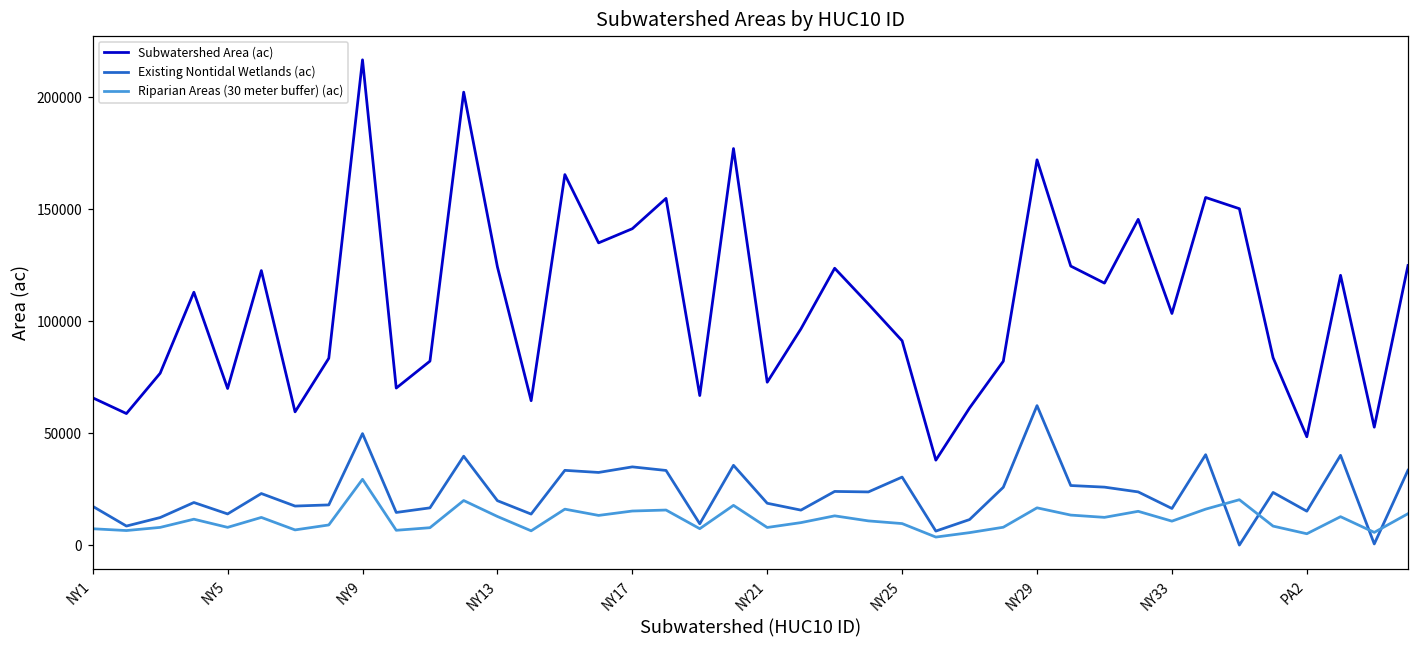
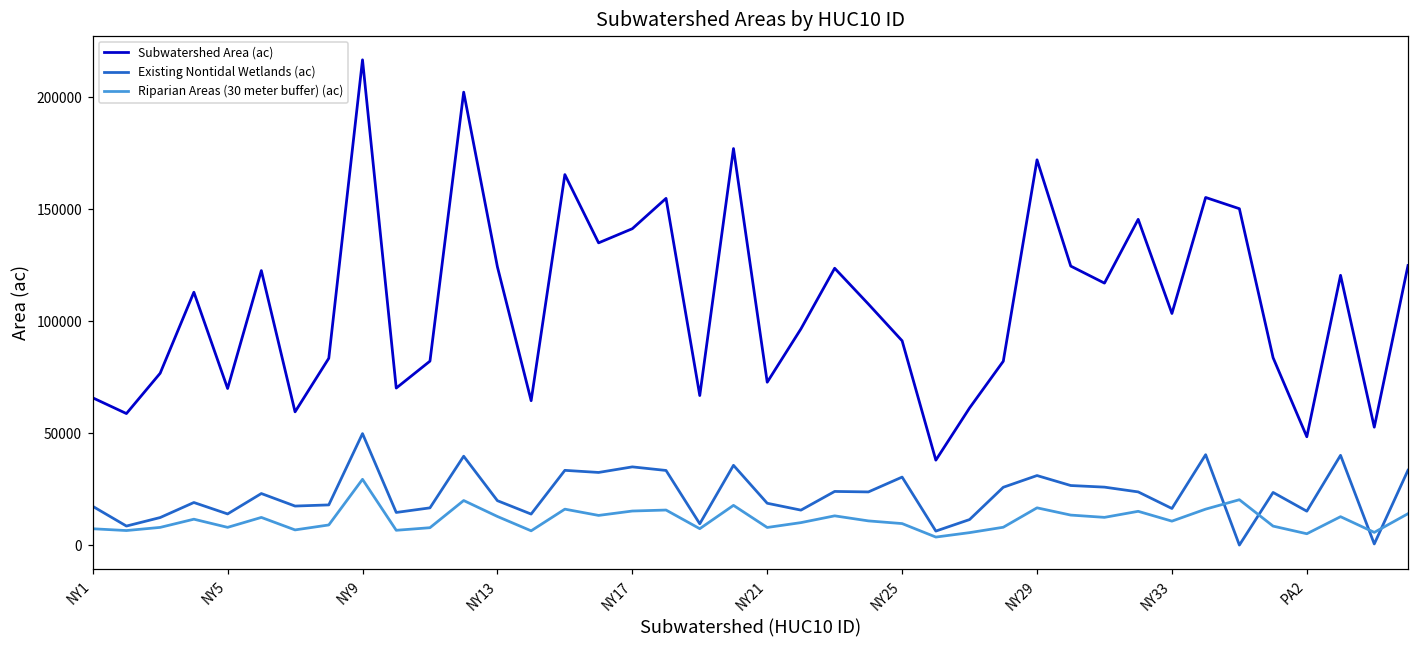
Existing Nontidal Wetlands (ac), NY29: 62000 -> 31000
